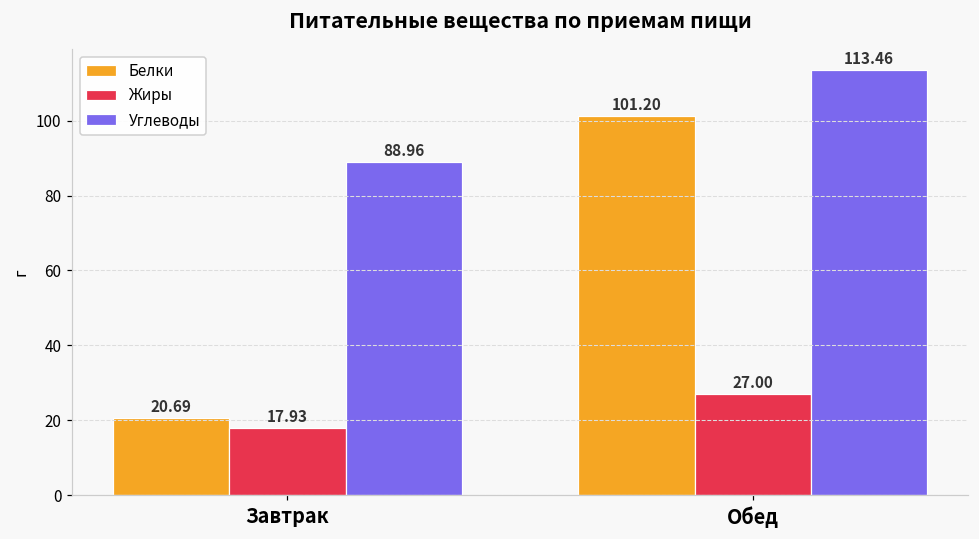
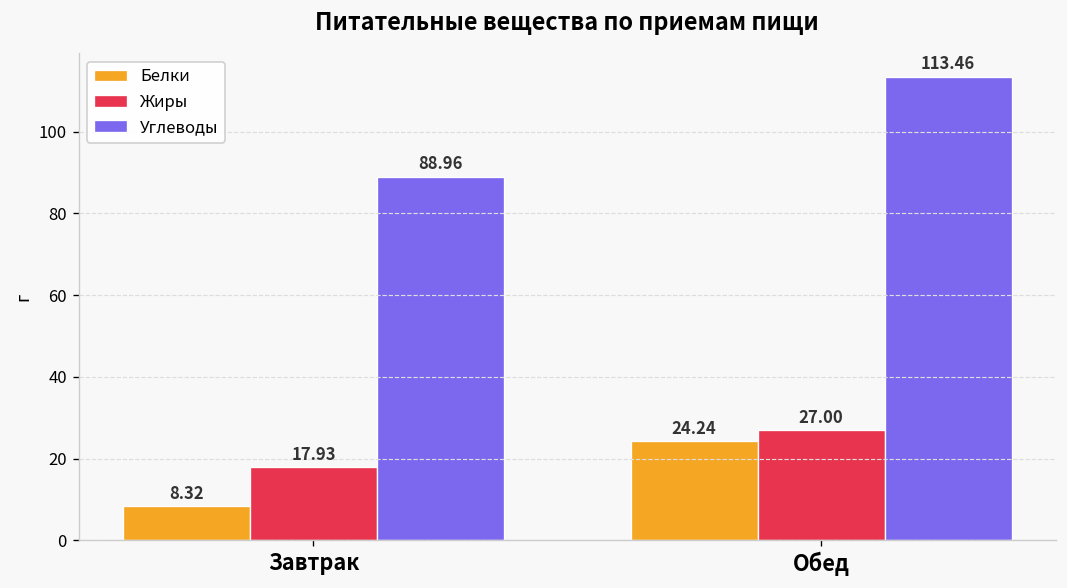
Белки, Завтрак: 20.69 -> 8.32
Белки, Обед: 101.20 -> 24.24
